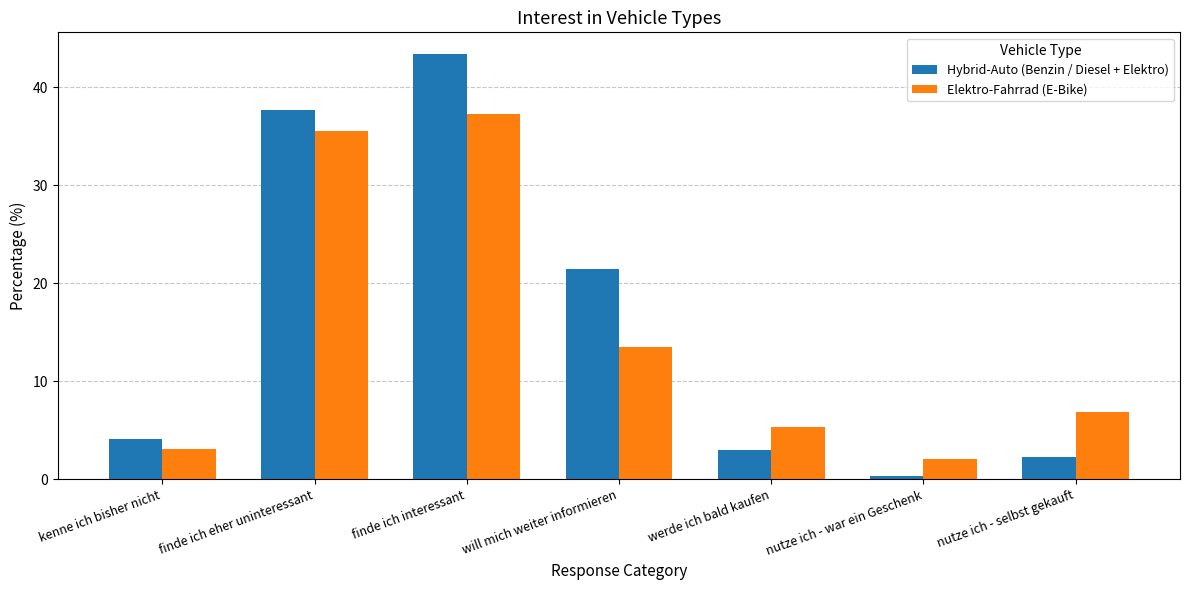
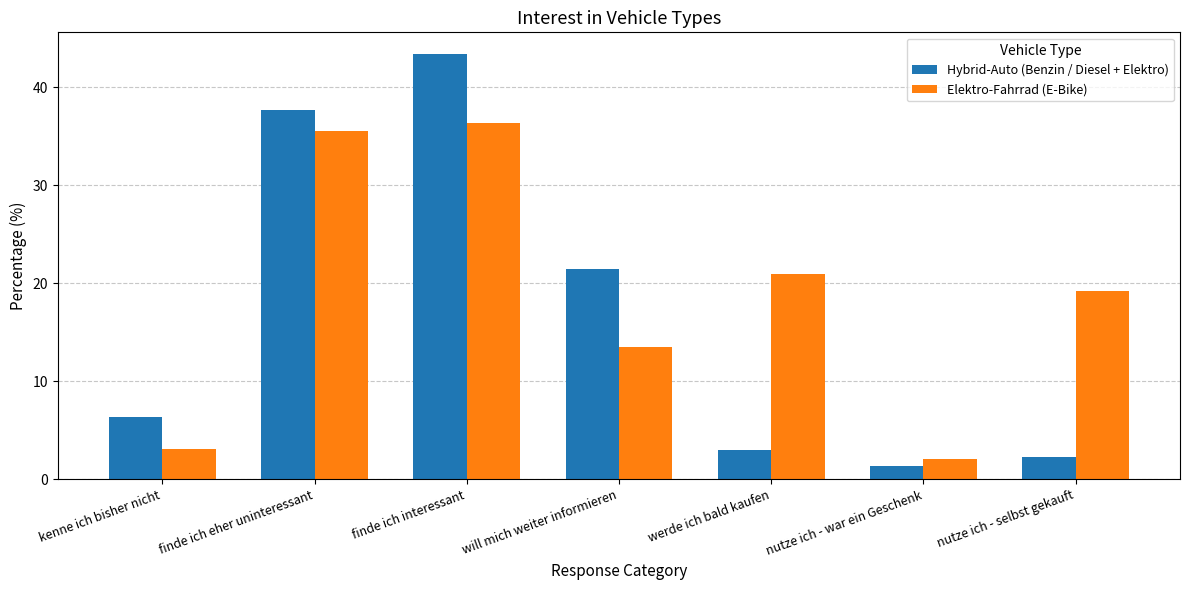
Hybrid-Auto (Benzin / Diesel + Elektro), kenne ich bisher nicht: 4 -> 6
Elektro-Fahrrad (E-Bike), finde ich interessant: 37 -> 36
Elektro-Fahrrad (E-Bike), werde ich bald kaufen: 5 -> 21
Hybrid-Auto (Benzin / Diesel + Elektro), nutze ich - war ein Geschenk: 0 -> 1
Elektro-Fahrrad (E-Bike), nutze ich - selbst gekauft: 7 -> 19
